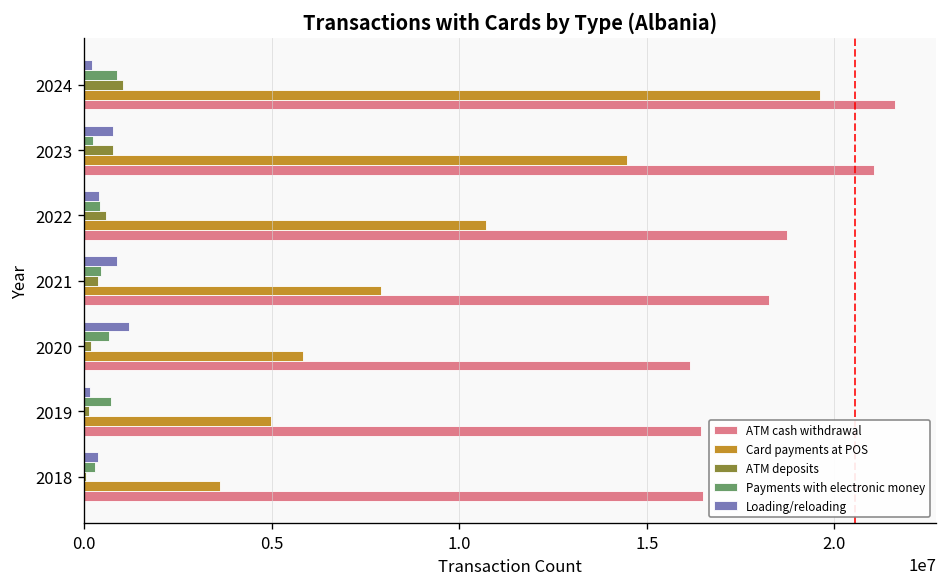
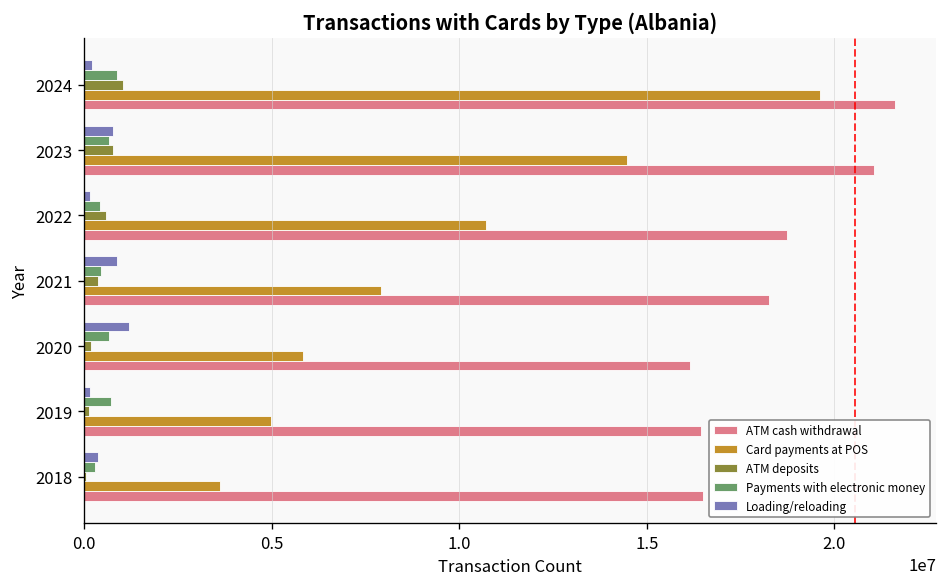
Payments with electronic money, 2023: 200000 -> 600000
Loading/reloading, 2022: 400000 -> 100000
